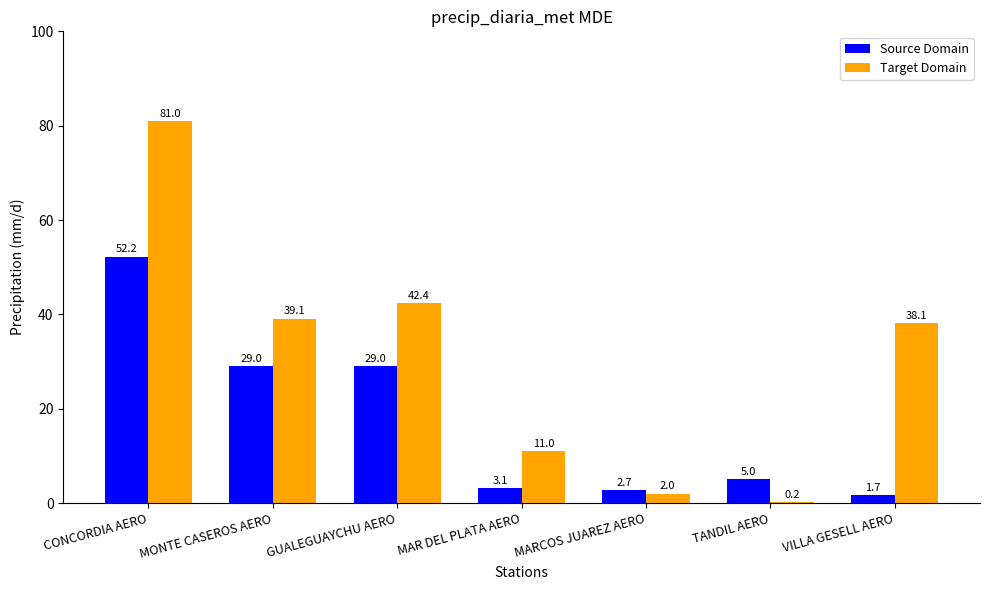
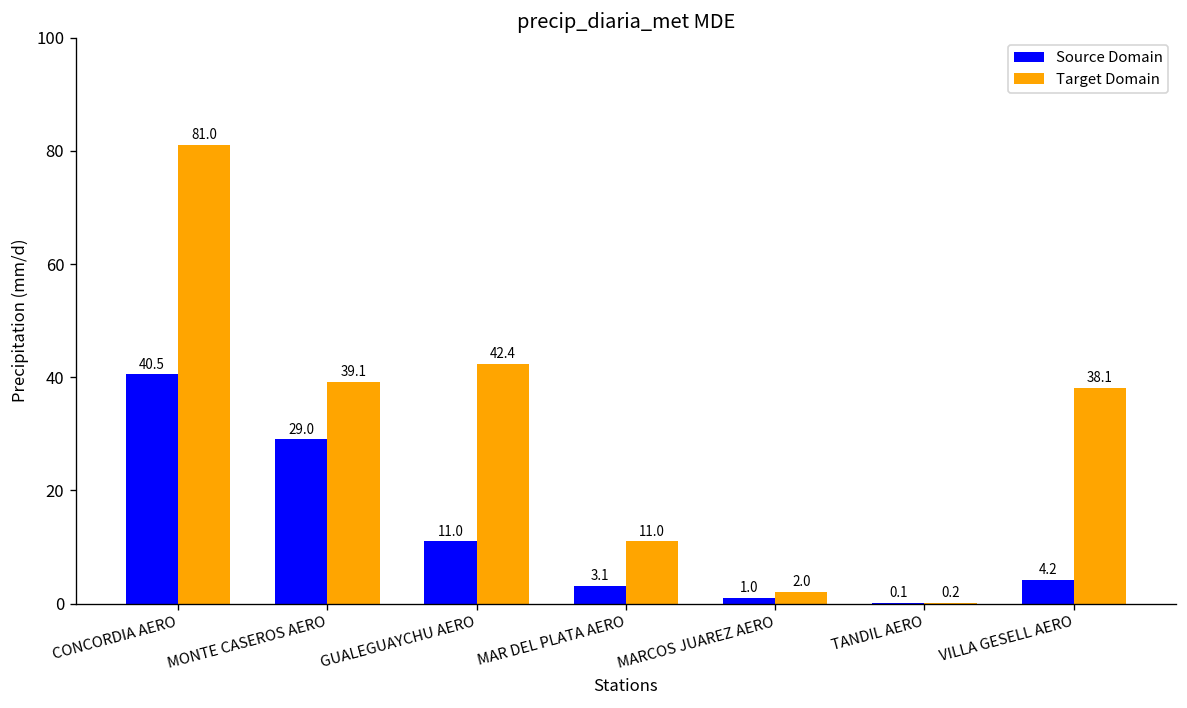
Source Domain, CONCORDIA AERO: 52.2 -> 40.5
Source Domain, GUALEGUAYCHU AERO: 29.0 -> 11.0
Source Domain, MARCOS JUAREZ AERO: 2.7 -> 1.0
Source Domain, TANDIL AERO: 5.0 -> 0.1
Source Domain, VILLA GESELL AERO: 1.7 -> 4.2
